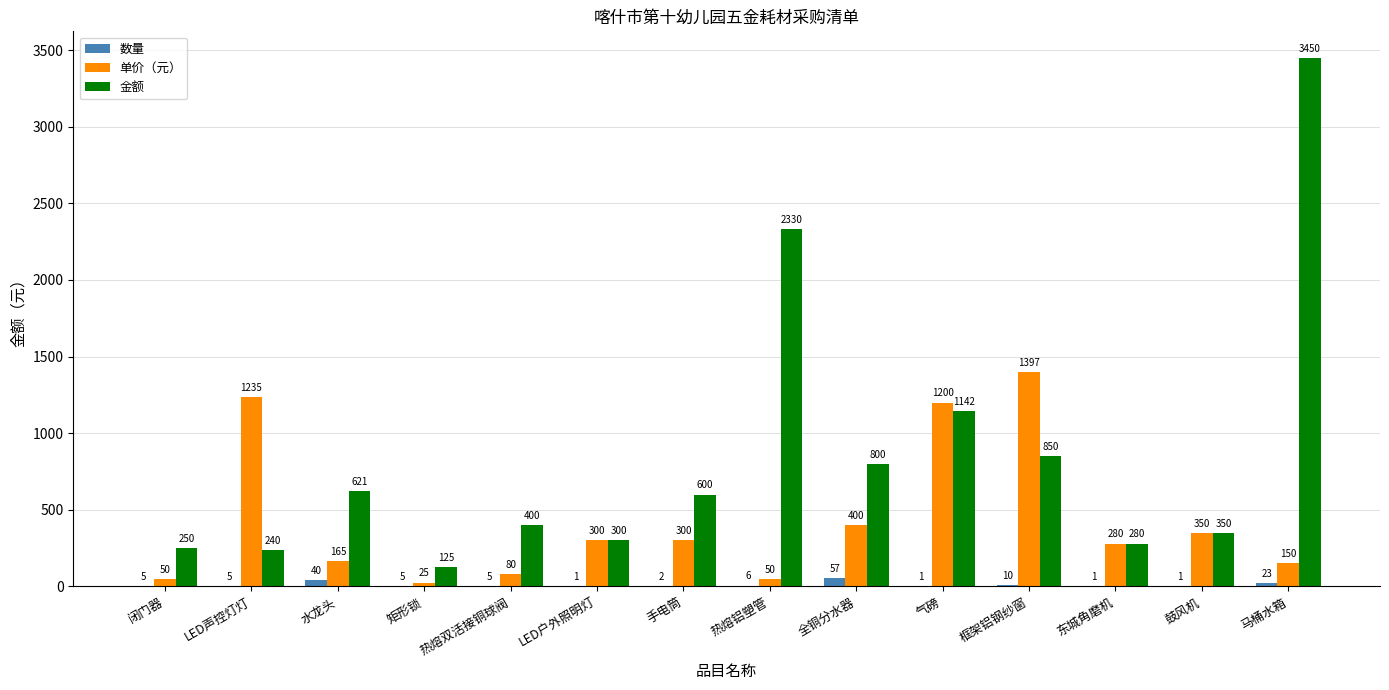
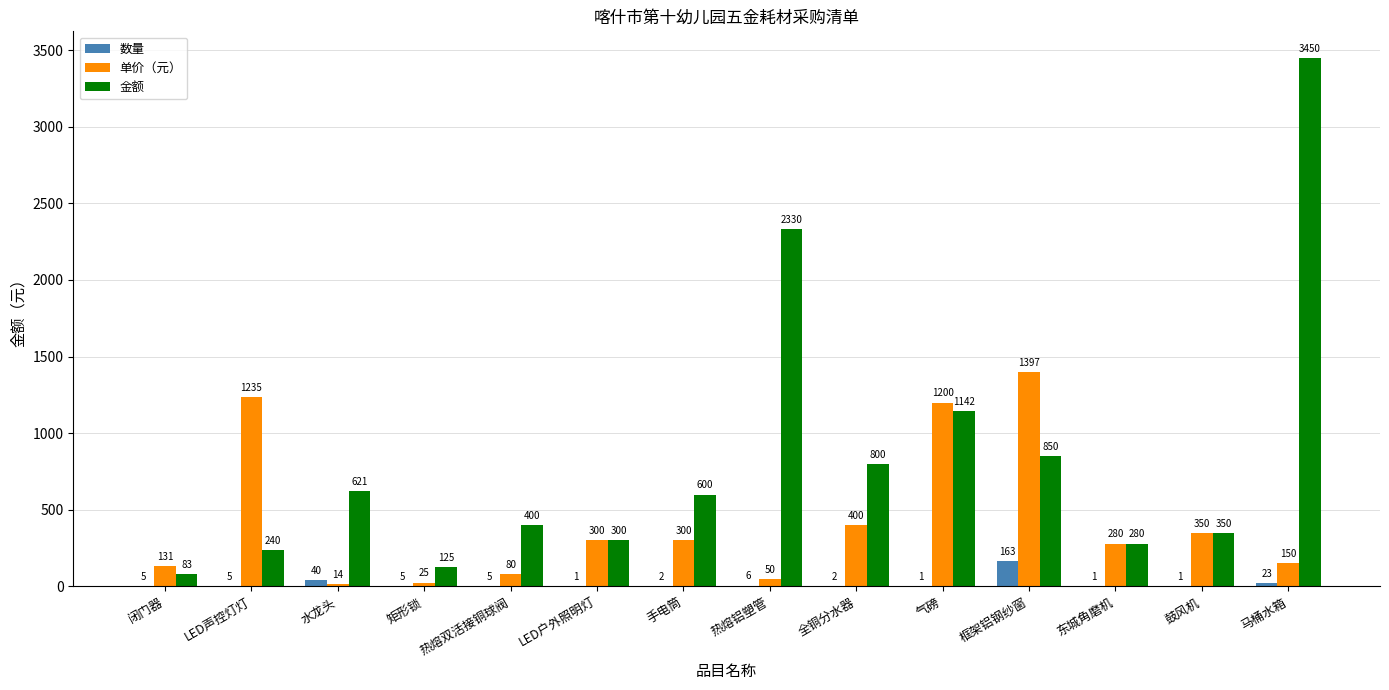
单价（元）, 闭门器: 50 -> 131
金额, 闭门器: 250 -> 83
单价（元）, 水龙头: 165 -> 14
数量, 全铜分水器: 57 -> 2
数量, 框架铝钢纱窗: 10 -> 163
